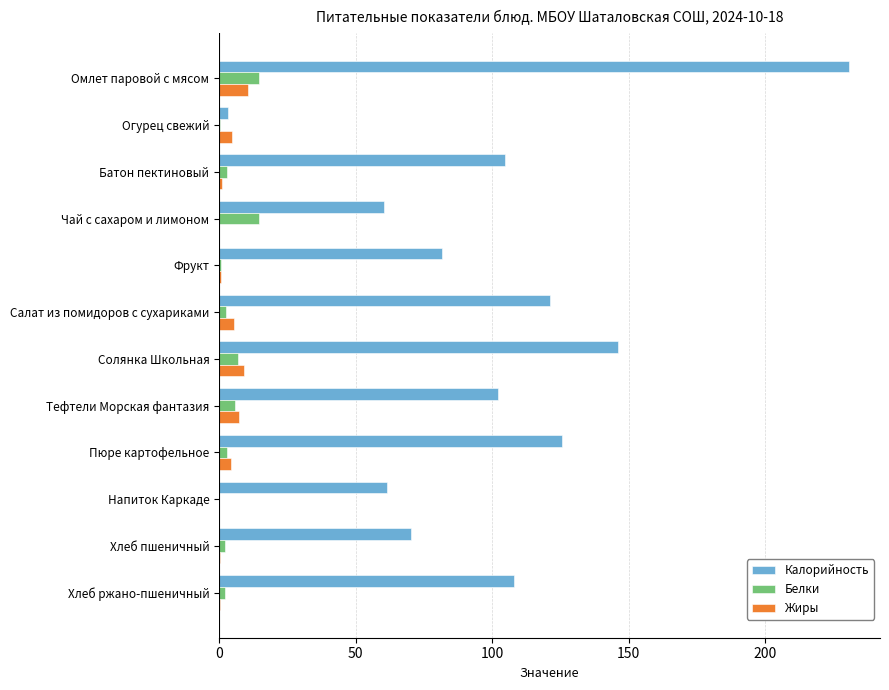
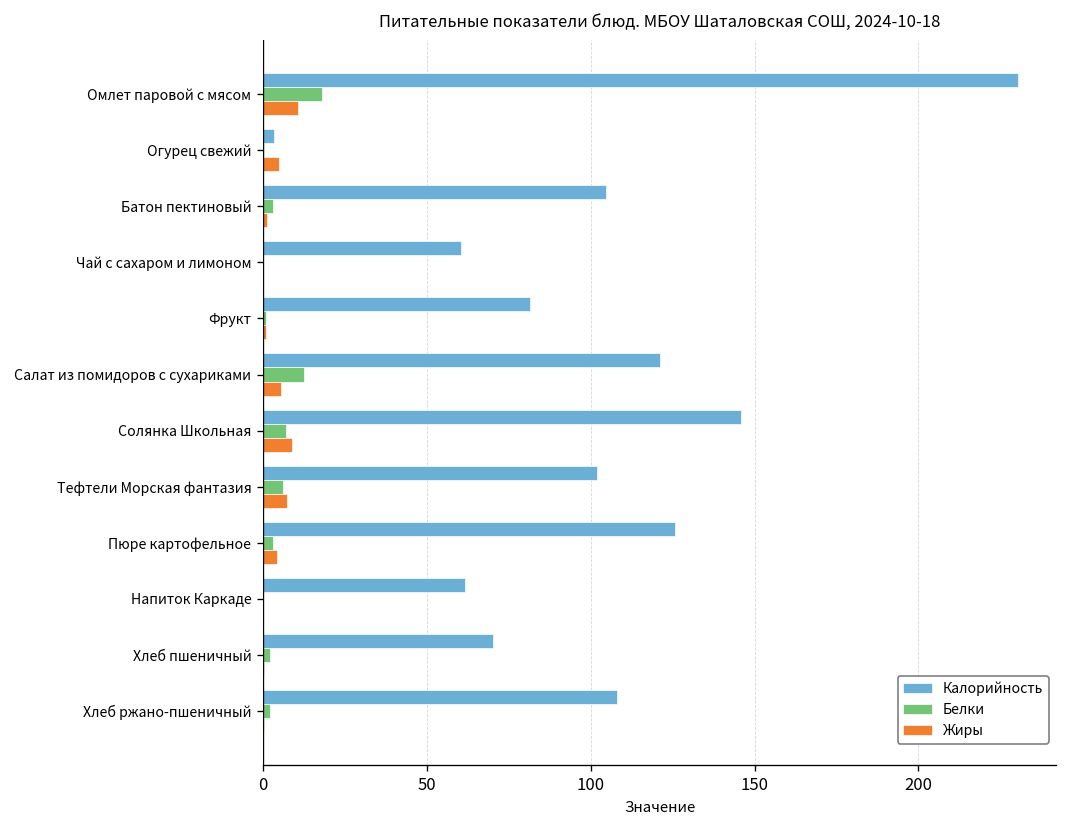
Белки, Омлет паровой с мясом: 14 -> 18
Белки, Чай с сахаром и лимоном: 15 -> 0
Белки, Салат из помидоров с сухариками: 3 -> 13
